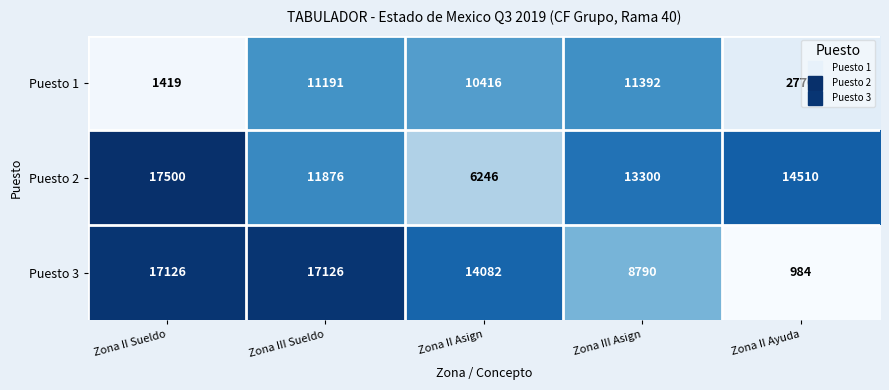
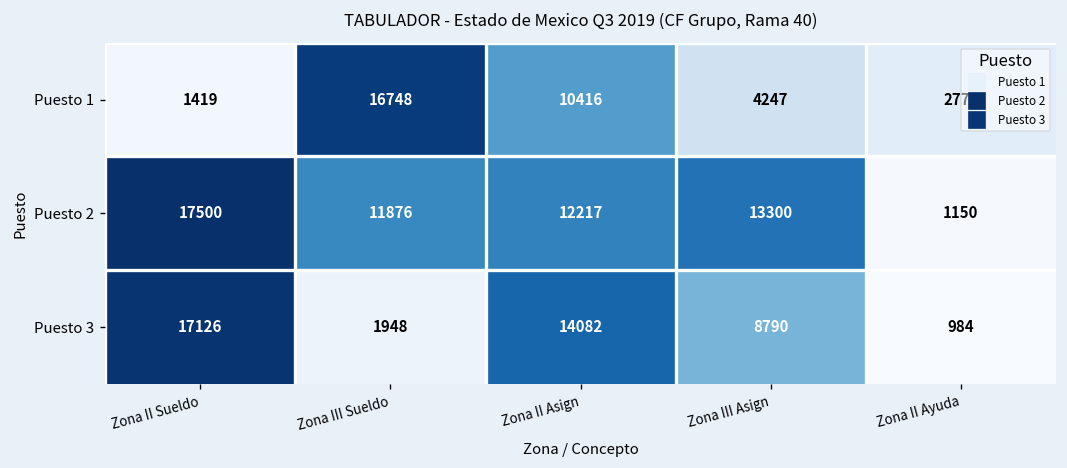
Puesto 1, Zona III Sueldo: 11191 -> 16748
Puesto 1, Zona III Asign: 11392 -> 4247
Puesto 2, Zona II Asign: 6246 -> 12217
Puesto 2, Zona II Ayuda: 14510 -> 1150
Puesto 3, Zona III Sueldo: 17126 -> 1948
